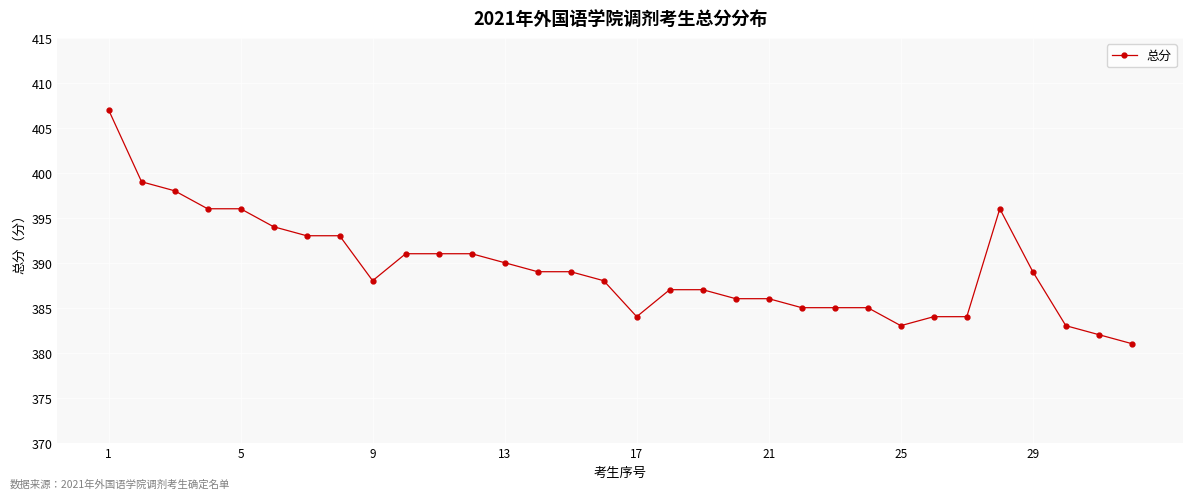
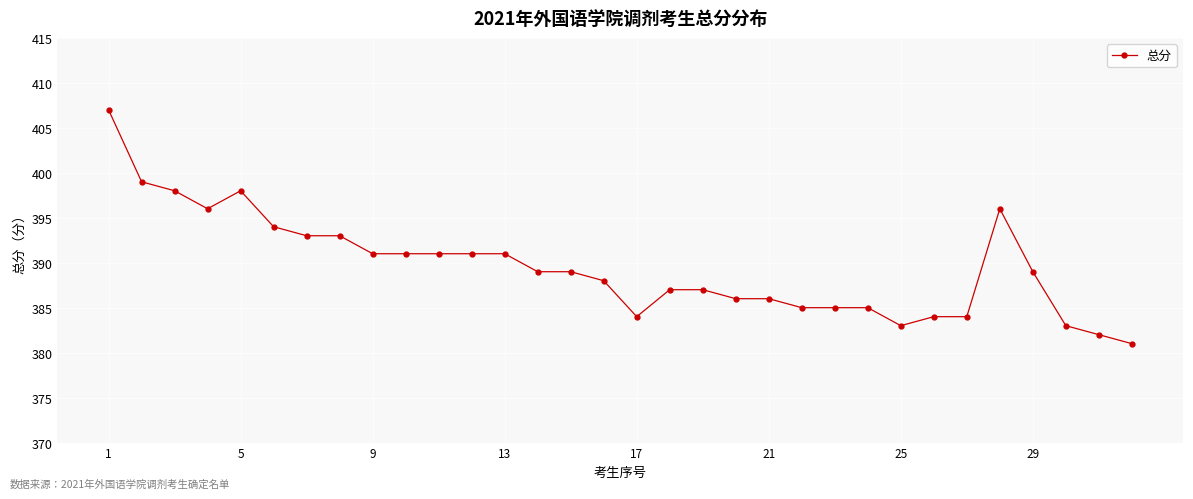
5: 396 -> 398
9: 388 -> 391
13: 390 -> 391
